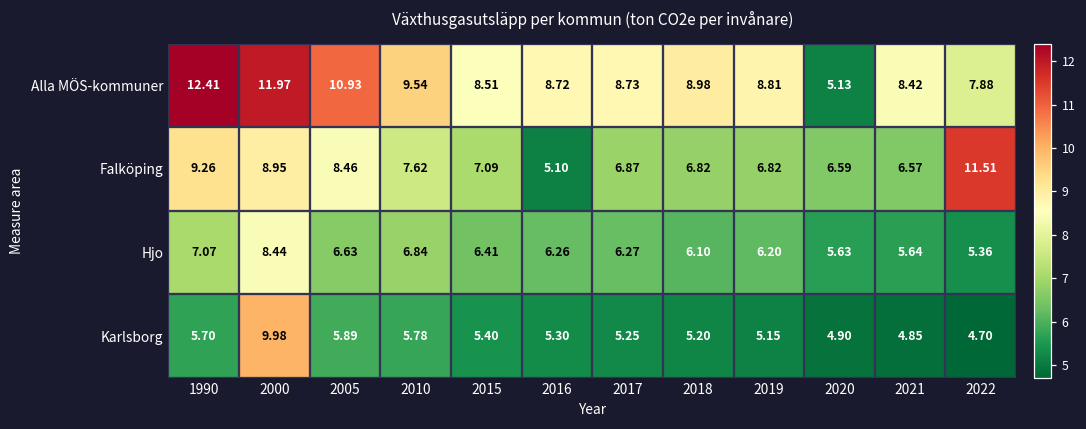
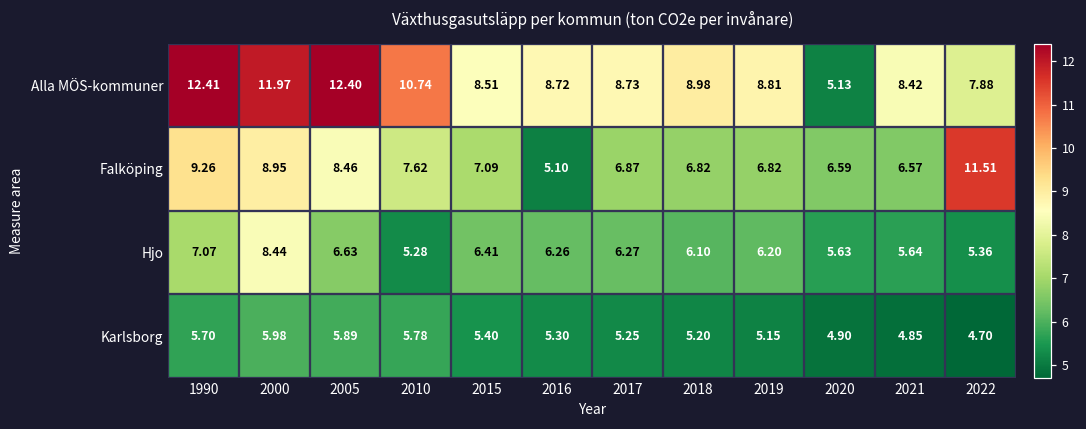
Alla MÖS-kommuner, 2005: 10.93 -> 12.40
Alla MÖS-kommuner, 2010: 9.54 -> 10.74
Hjo, 2010: 6.84 -> 5.28
Karlsborg, 2000: 9.98 -> 5.98
